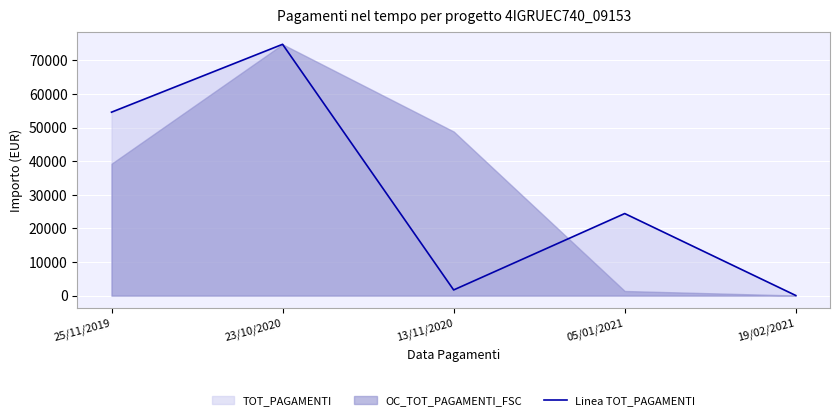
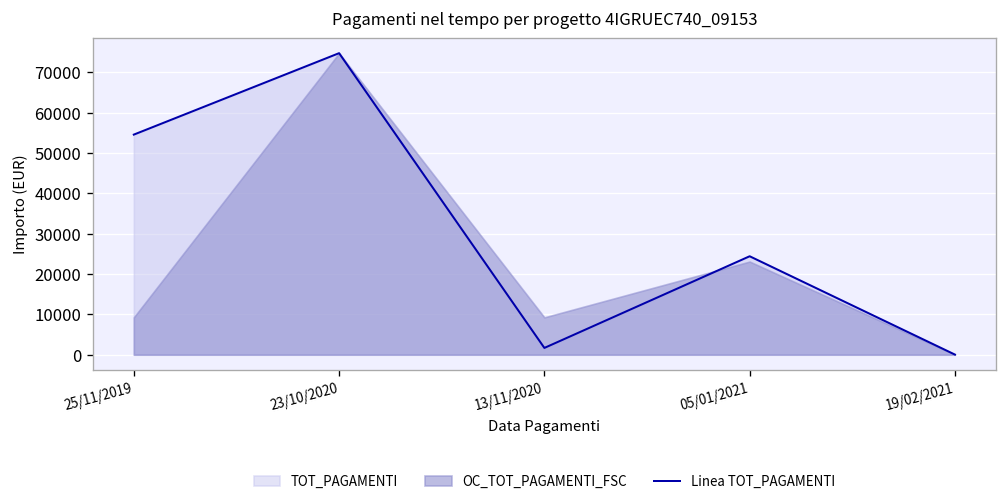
OC_TOT_PAGAMENTI_FSC, 25/11/2019: 39000 -> 9000
OC_TOT_PAGAMENTI_FSC, 13/11/2020: 49000 -> 9000
OC_TOT_PAGAMENTI_FSC, 05/01/2021: 1000 -> 23000
